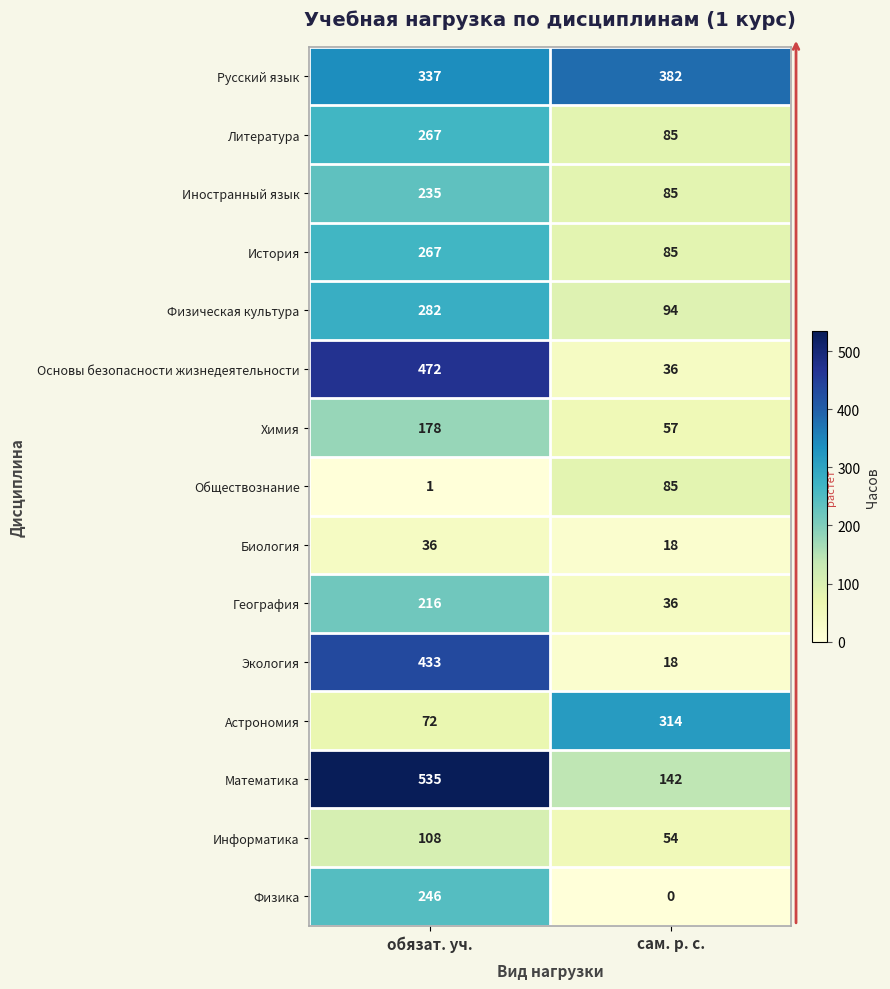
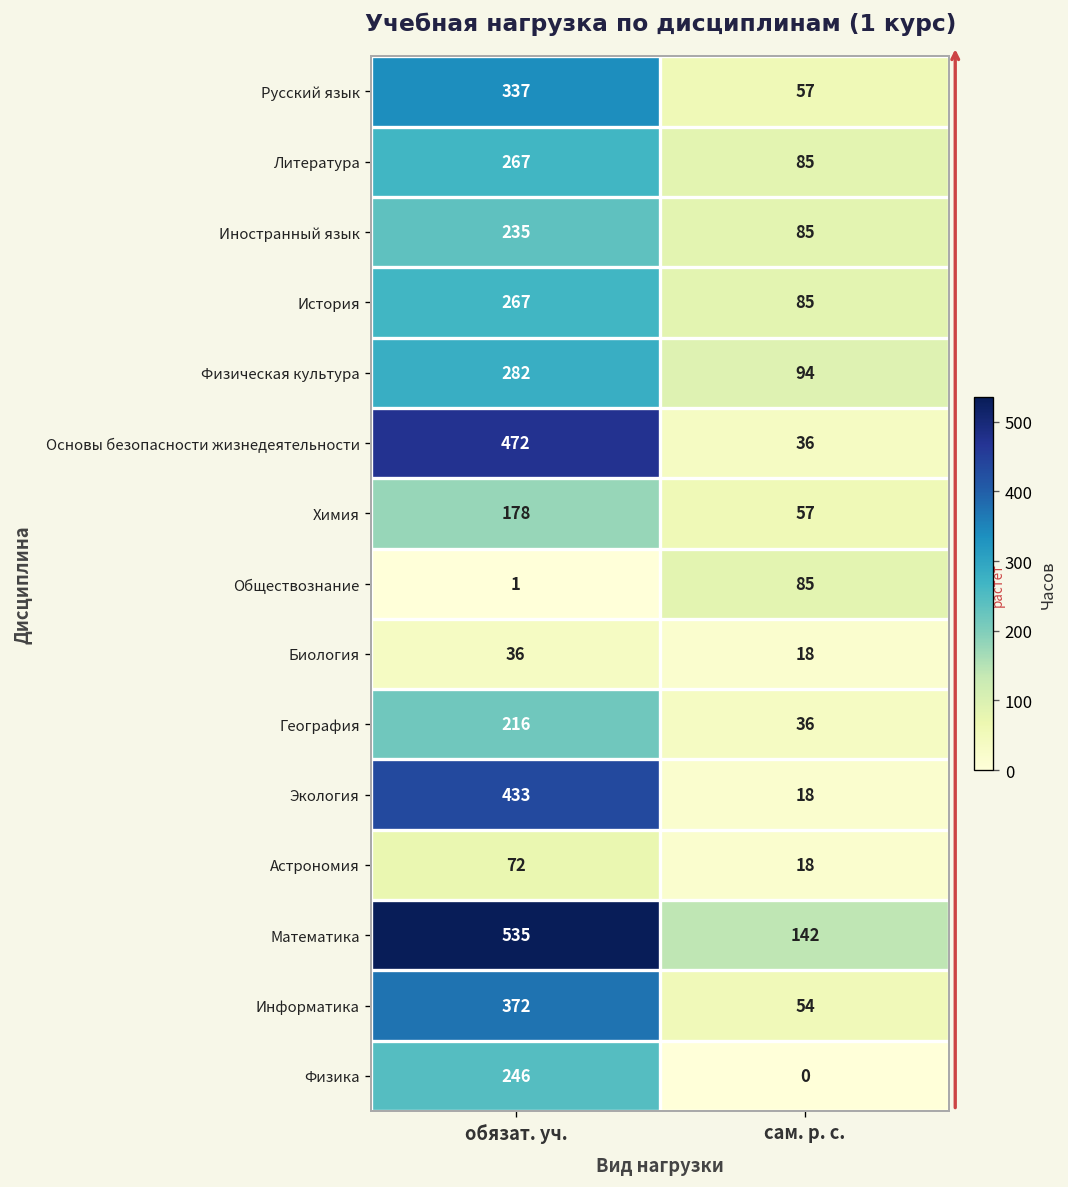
Русский язык, сам. р. с.: 382 -> 57
Астрономия, сам. р. с.: 314 -> 18
Информатика, обязат. уч.: 108 -> 372
